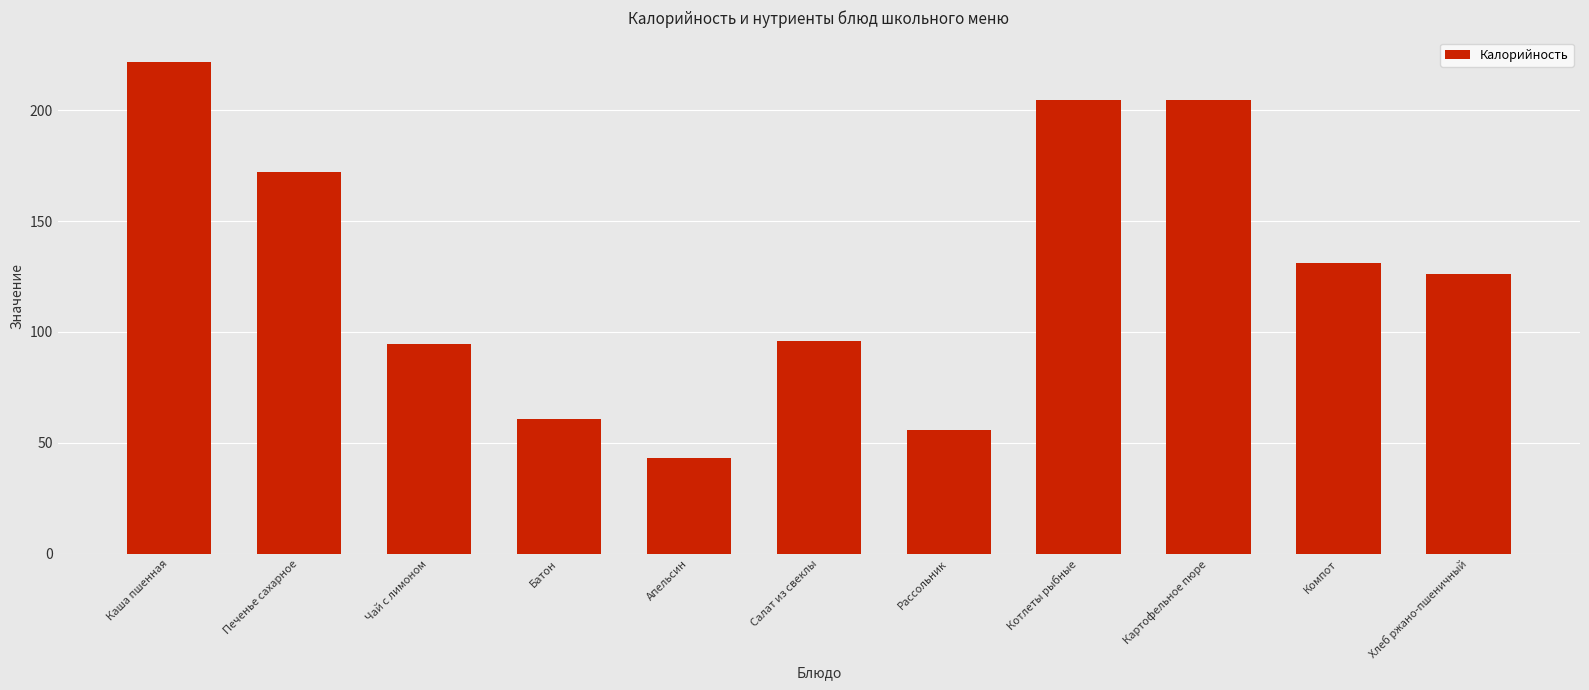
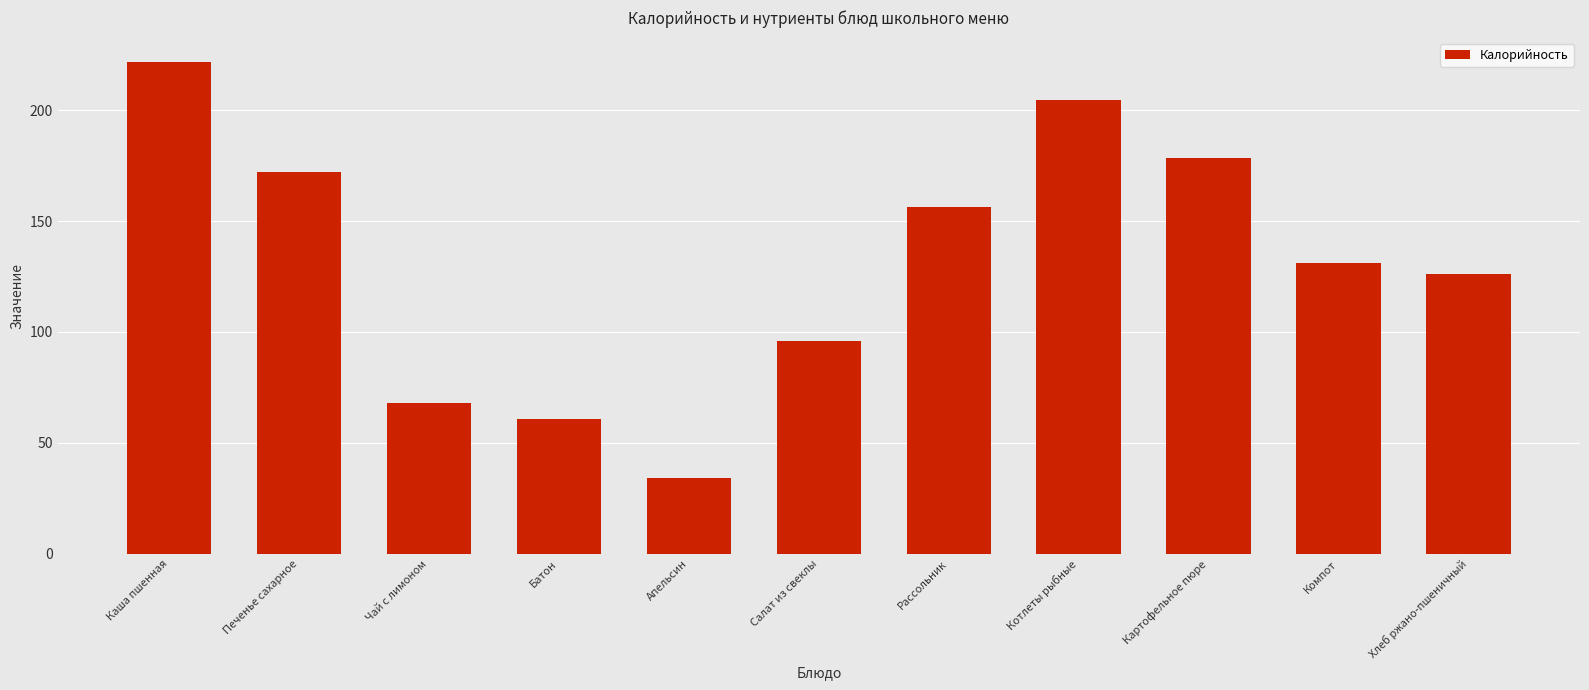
Чай с лимоном: 94 -> 68
Апельсин: 43 -> 34
Рассольник: 56 -> 156
Картофельное пюре: 205 -> 179
